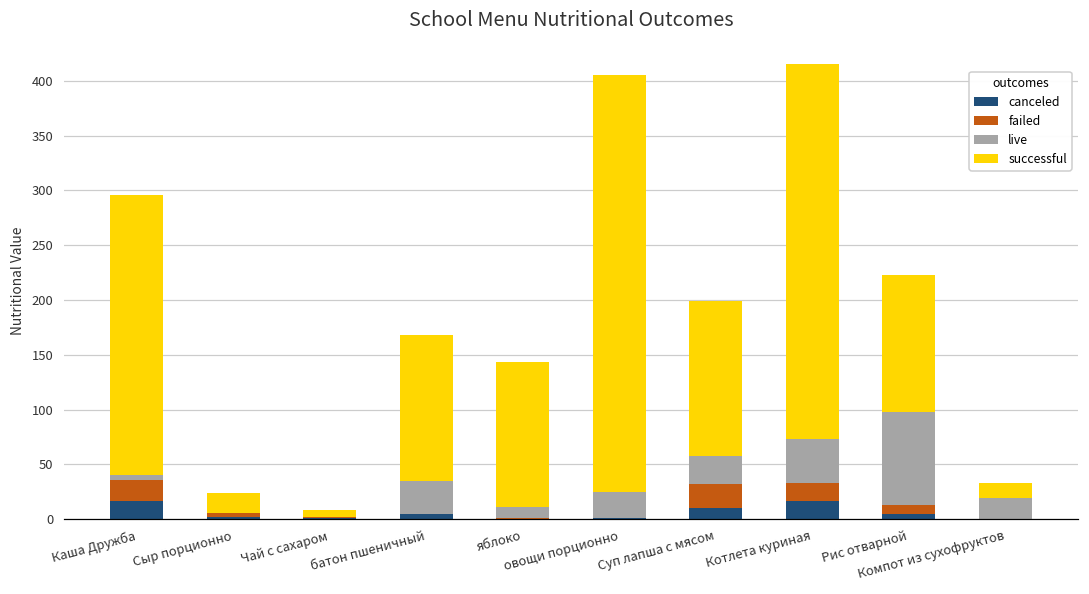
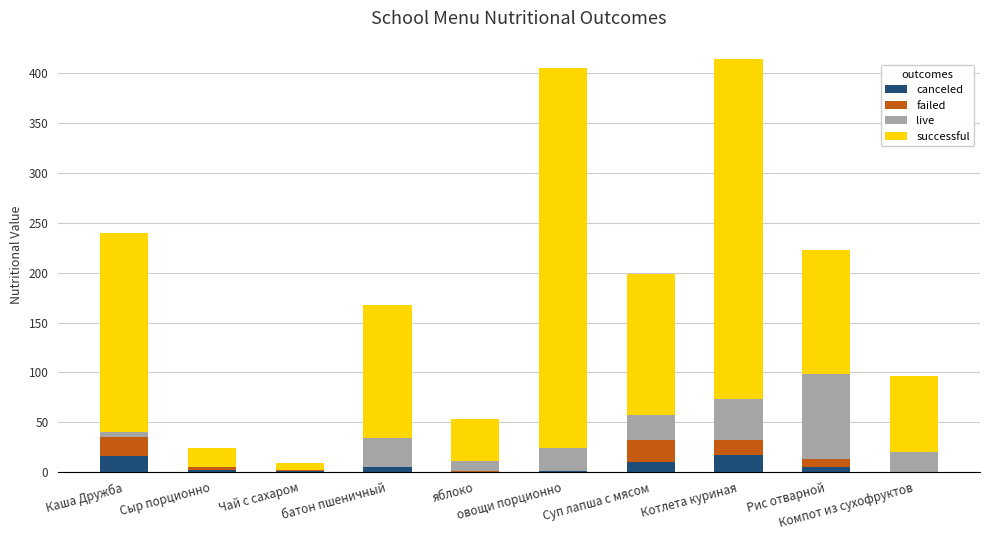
successful, Каша Дружба: 260 -> 200
successful, яблоко: 130 -> 40
successful, Компот из сухофруктов: 10 -> 80
